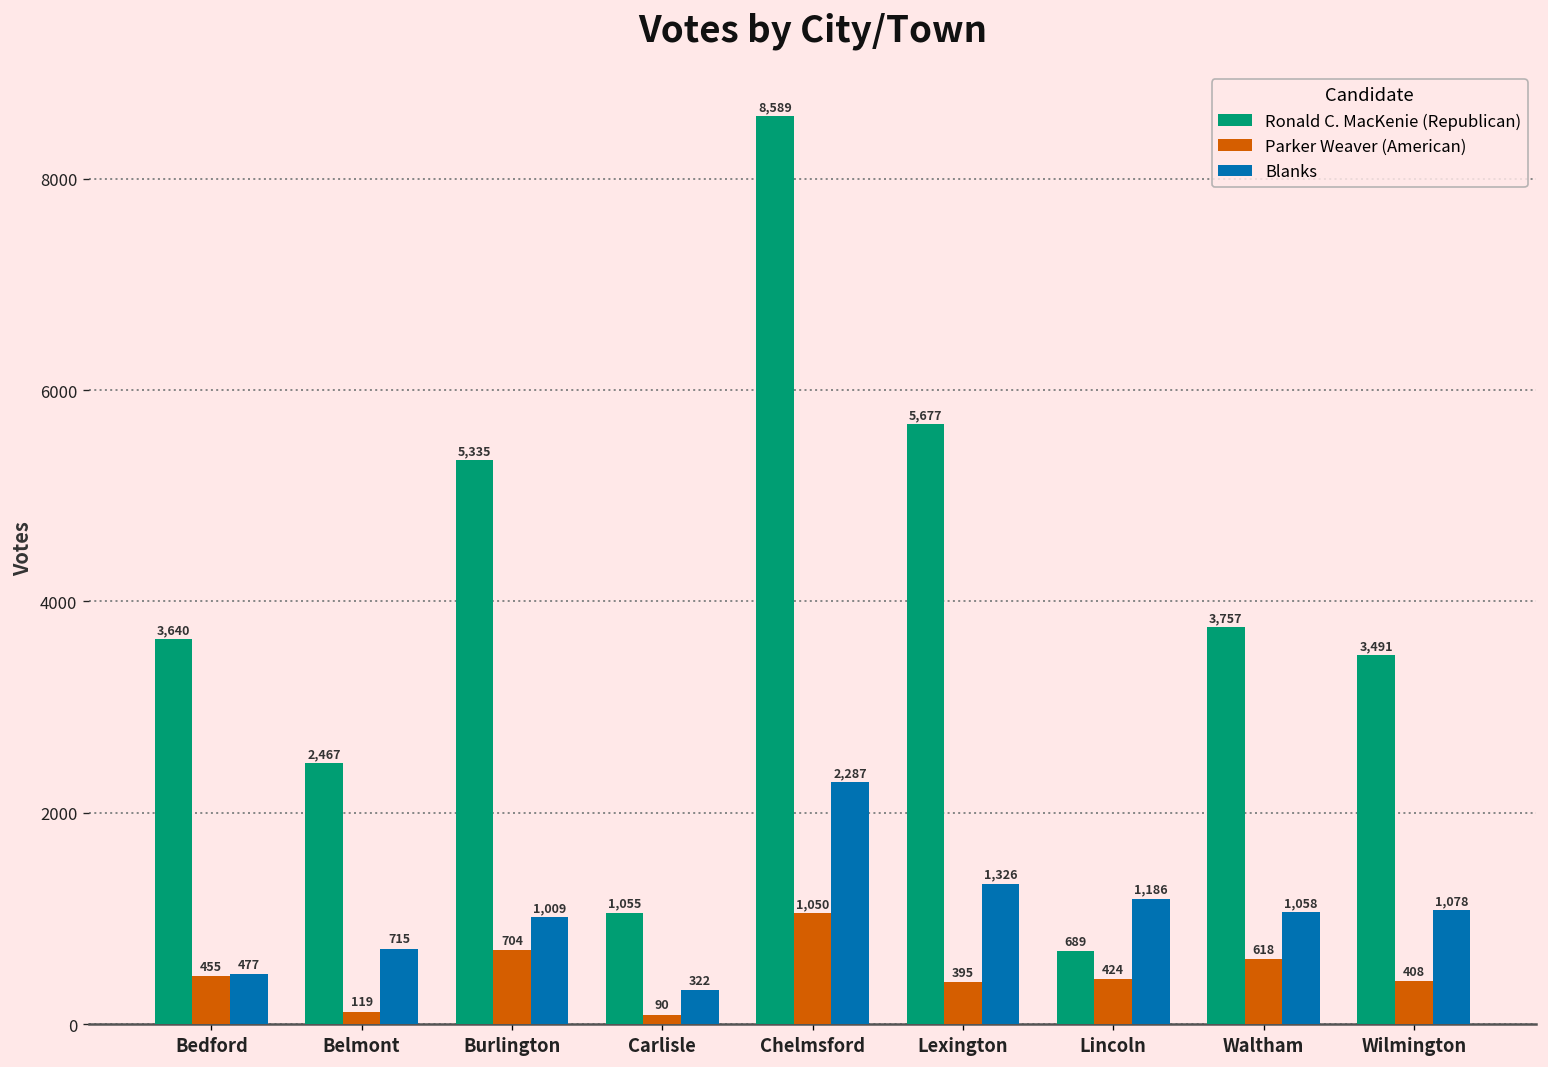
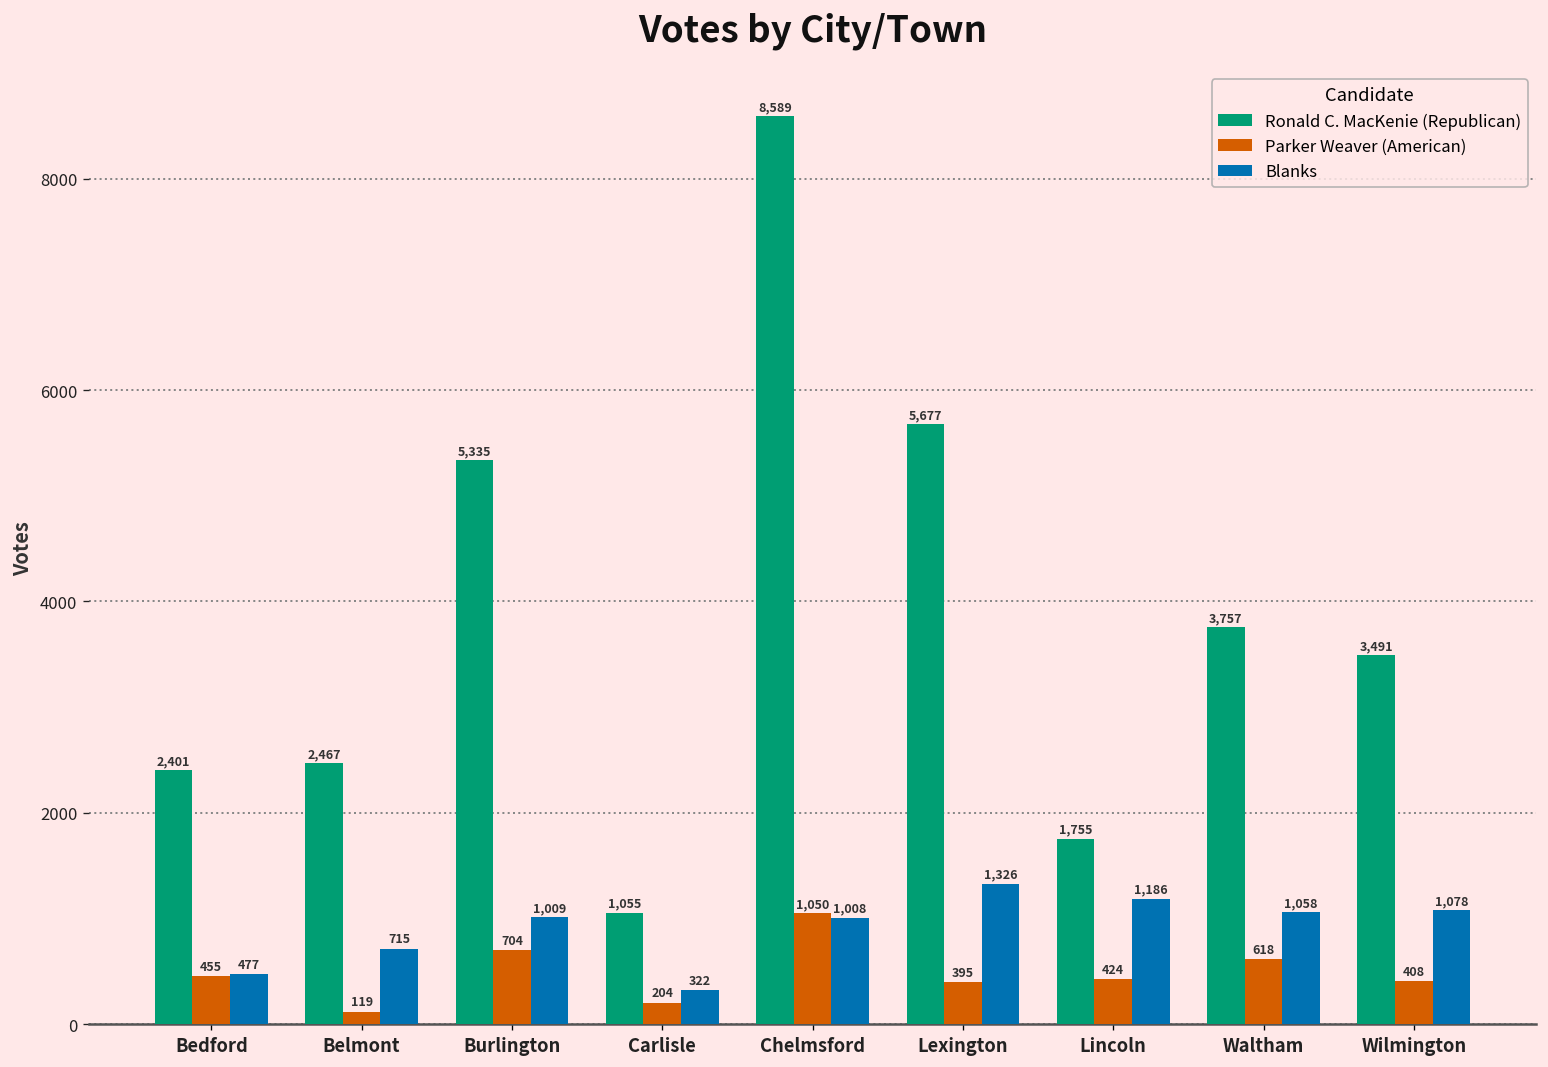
Ronald C. MacKenie (Republican), Bedford: 3,640 -> 2,401
Parker Weaver (American), Carlisle: 90 -> 204
Blanks, Chelmsford: 2,287 -> 1,008
Ronald C. MacKenie (Republican), Lincoln: 689 -> 1,755
